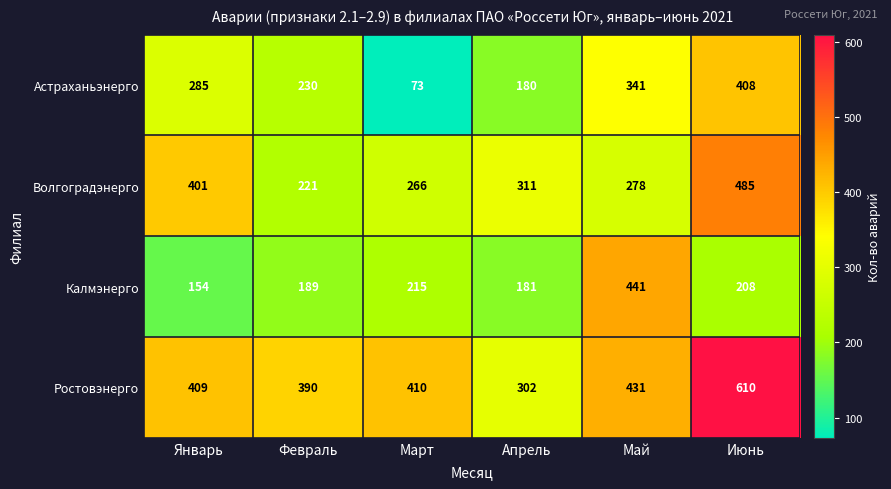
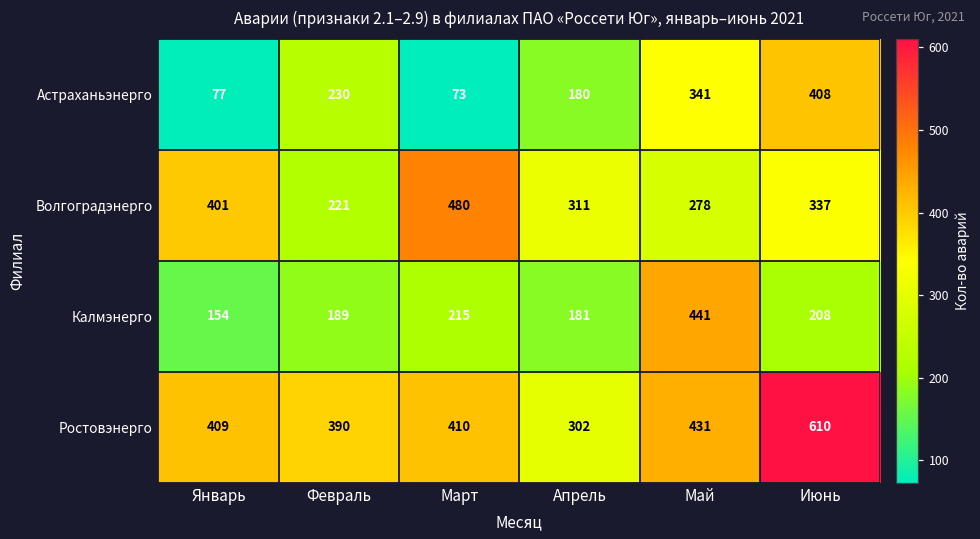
Астраханьэнерго, Январь: 285 -> 77
Волгоградэнерго, Март: 266 -> 480
Волгоградэнерго, Июнь: 485 -> 337
